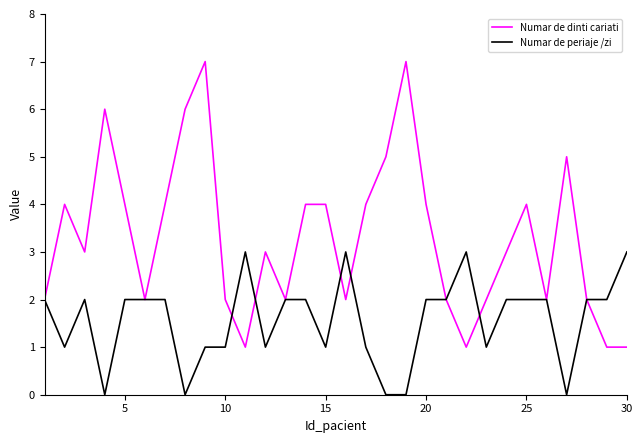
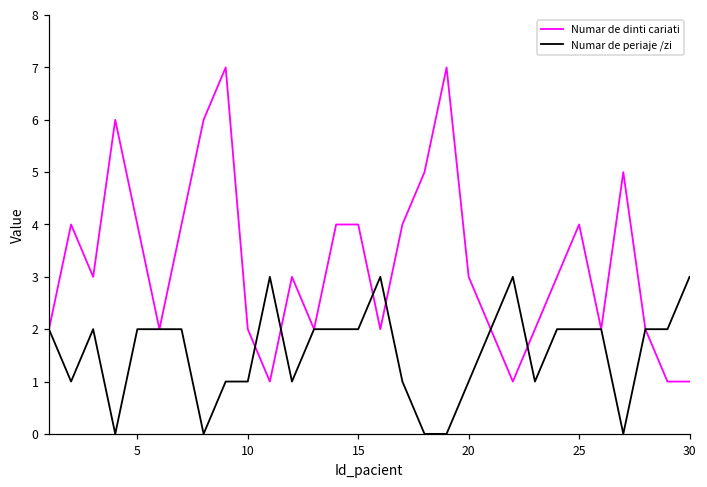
Numar de periaje /zi, 15: 1 -> 2
Numar de dinti cariati, 20: 4 -> 3
Numar de periaje /zi, 20: 2 -> 1
